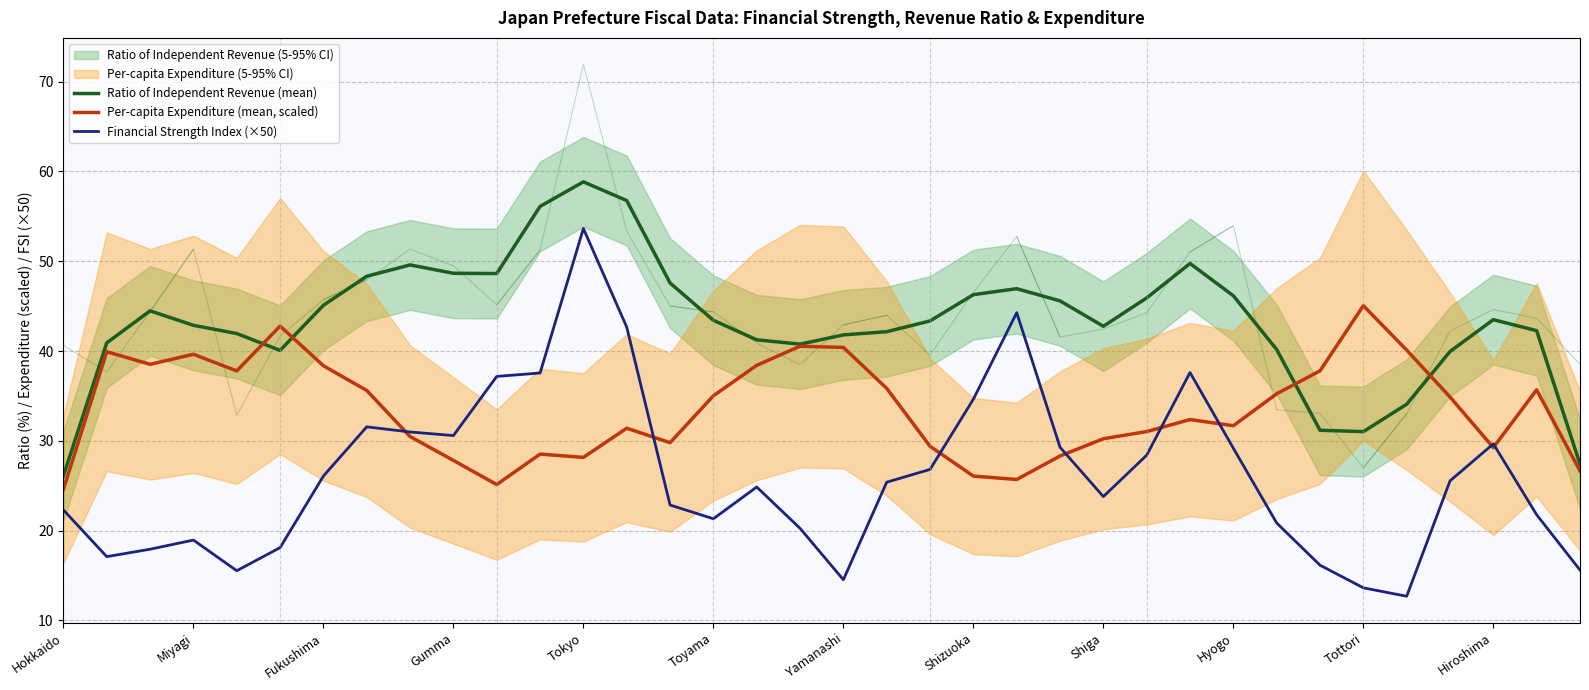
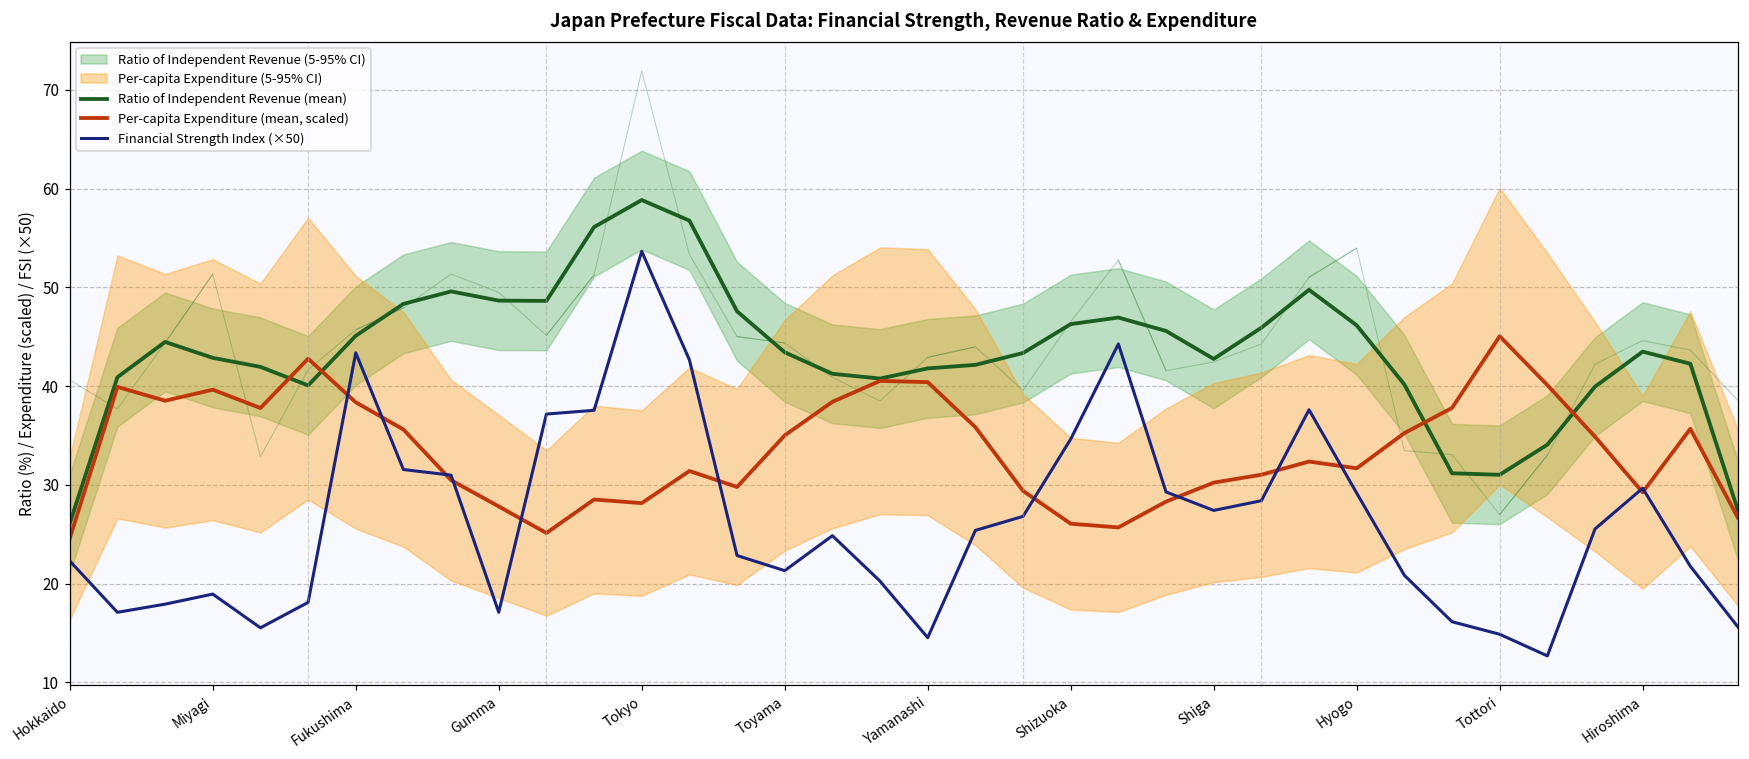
Financial Strength Index (×50), Fukushima: 26 -> 43
Financial Strength Index (×50), Gumma: 31 -> 17
Financial Strength Index (×50), Shiga: 24 -> 27
Financial Strength Index (×50), Tottori: 14 -> 15
